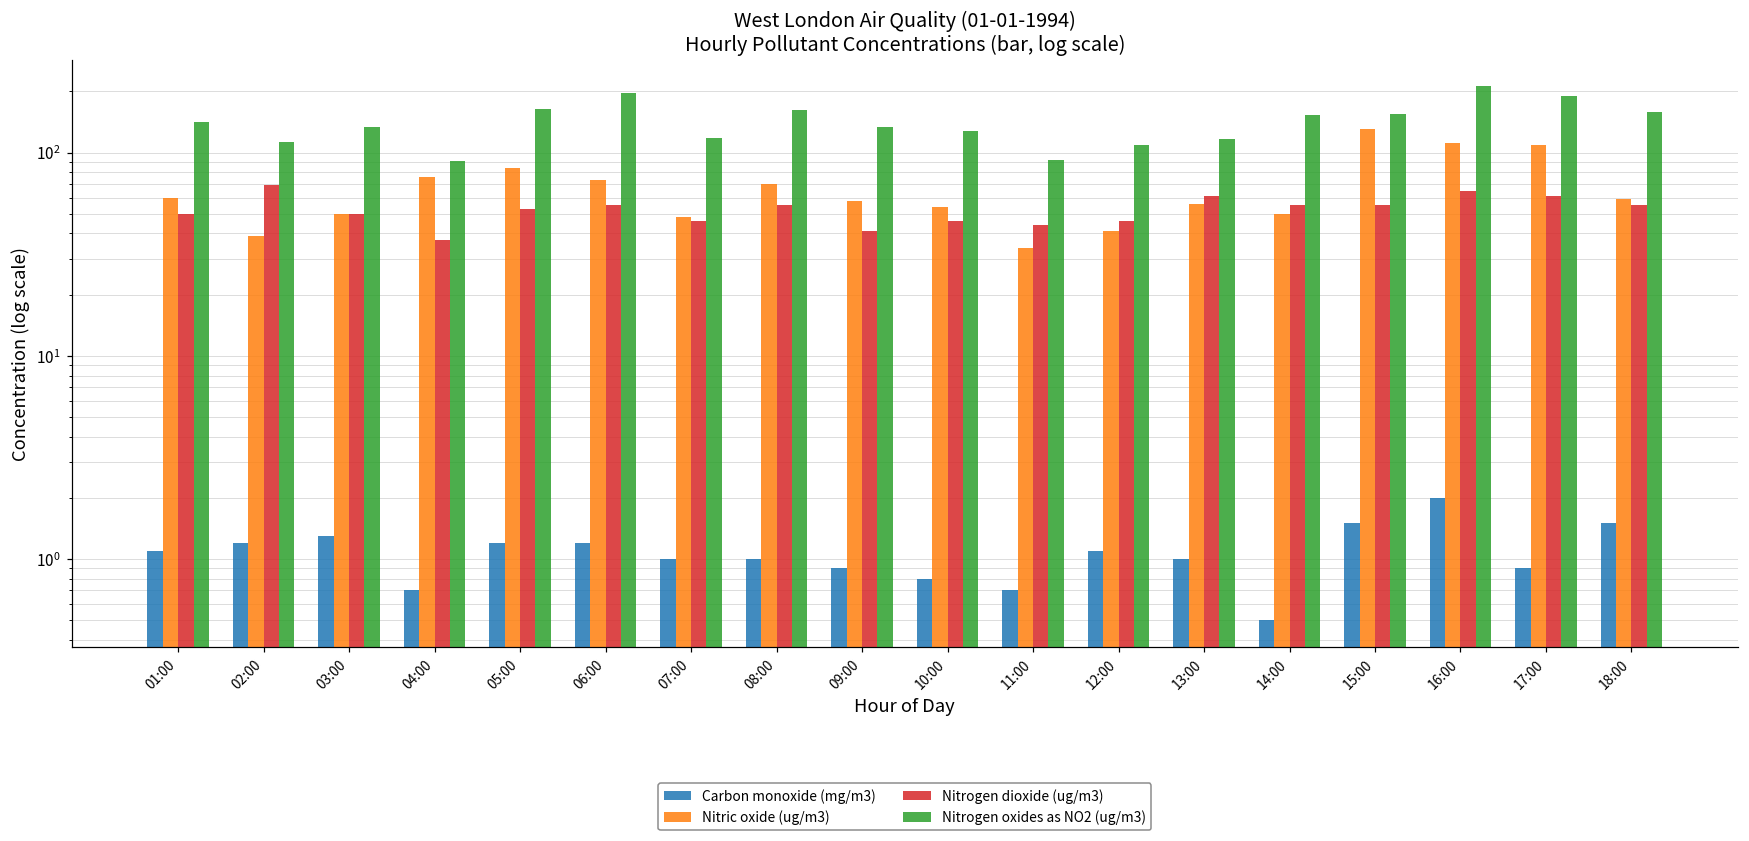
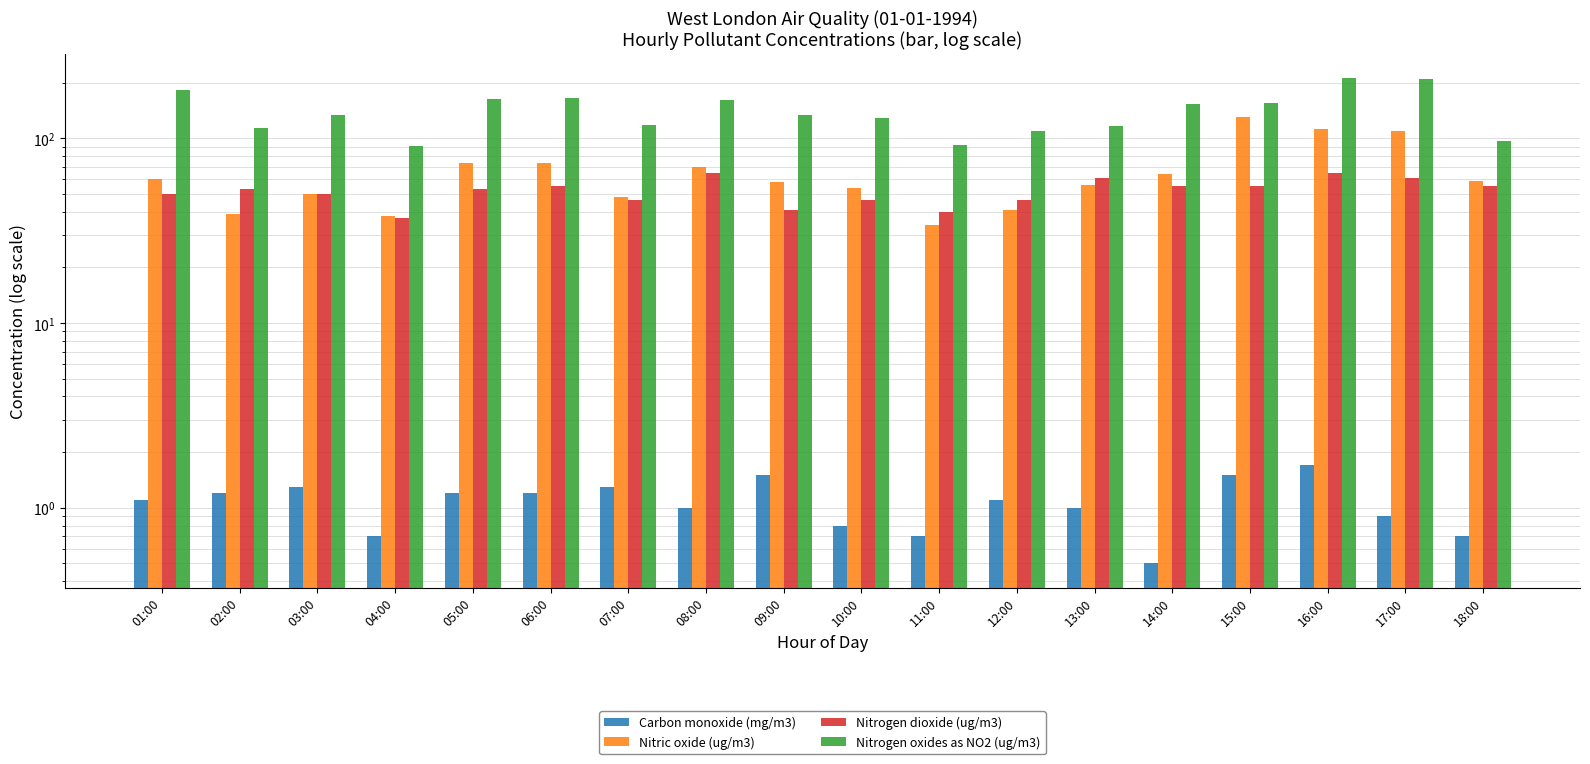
Nitrogen oxides as NO2 (ug/m3), 01:00: 140 -> 180
Nitrogen dioxide (ug/m3), 02:00: 69 -> 53
Nitric oxide (ug/m3), 04:00: 76 -> 38
Nitric oxide (ug/m3), 05:00: 80 -> 73
Nitrogen oxides as NO2 (ug/m3), 06:00: 200 -> 170
Carbon monoxide (mg/m3), 07:00: 1.0 -> 1.3
Nitrogen dioxide (ug/m3), 08:00: 55 -> 65
Carbon monoxide (mg/m3), 09:00: 0.9 -> 1.5
Nitrogen dioxide (ug/m3), 11:00: 44 -> 40
Nitric oxide (ug/m3), 14:00: 50 -> 64
Carbon monoxide (mg/m3), 16:00: 2.0 -> 1.7
Nitrogen oxides as NO2 (ug/m3), 17:00: 190 -> 210
Carbon monoxide (mg/m3), 18:00: 1.5 -> 0.7
Nitrogen oxides as NO2 (ug/m3), 18:00: 160 -> 100
